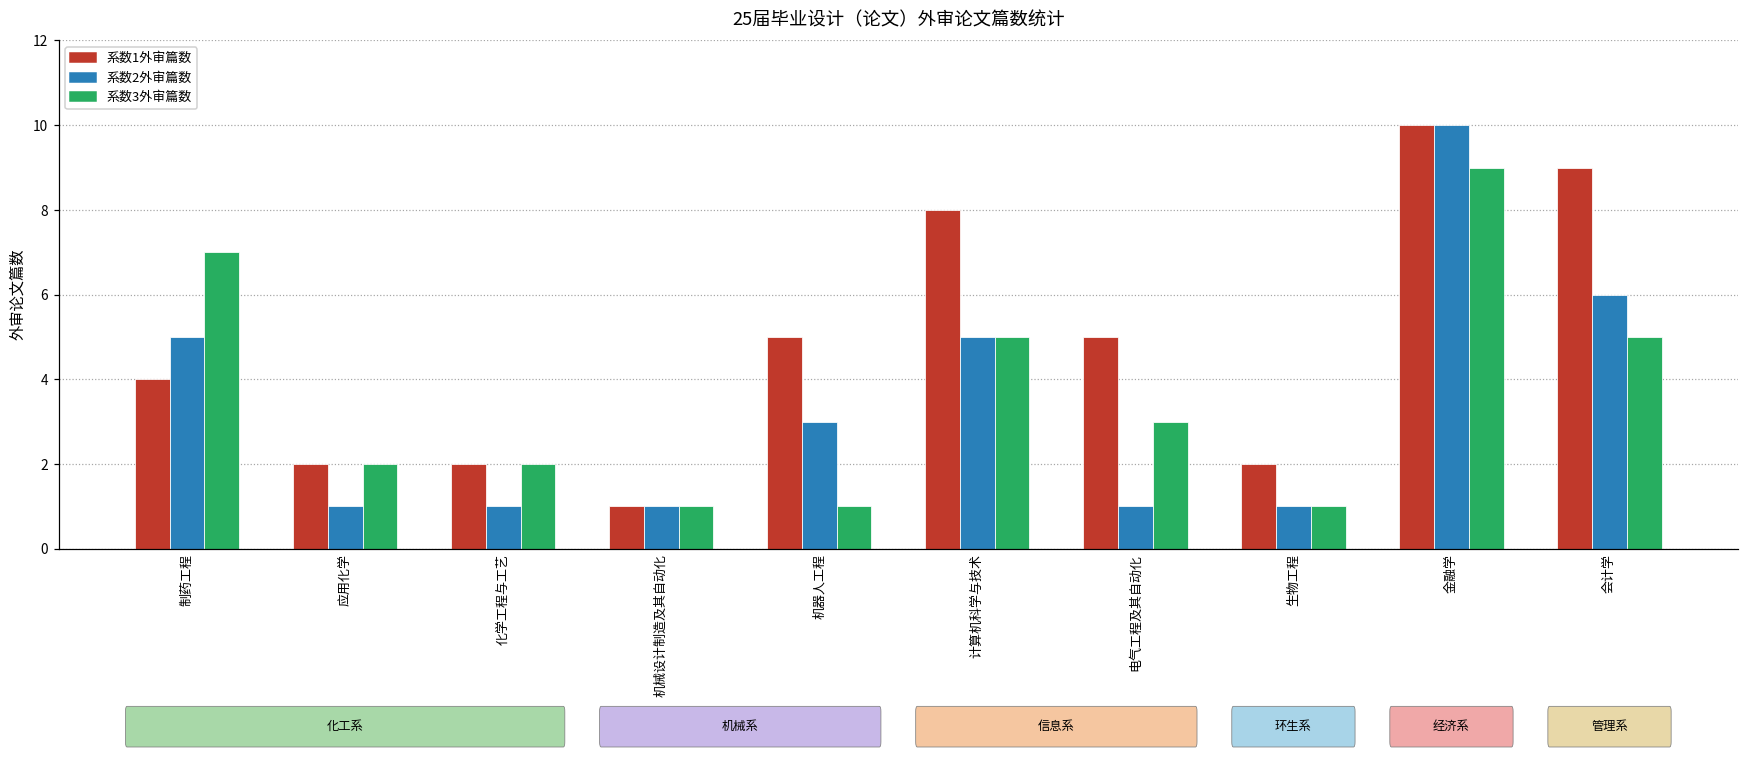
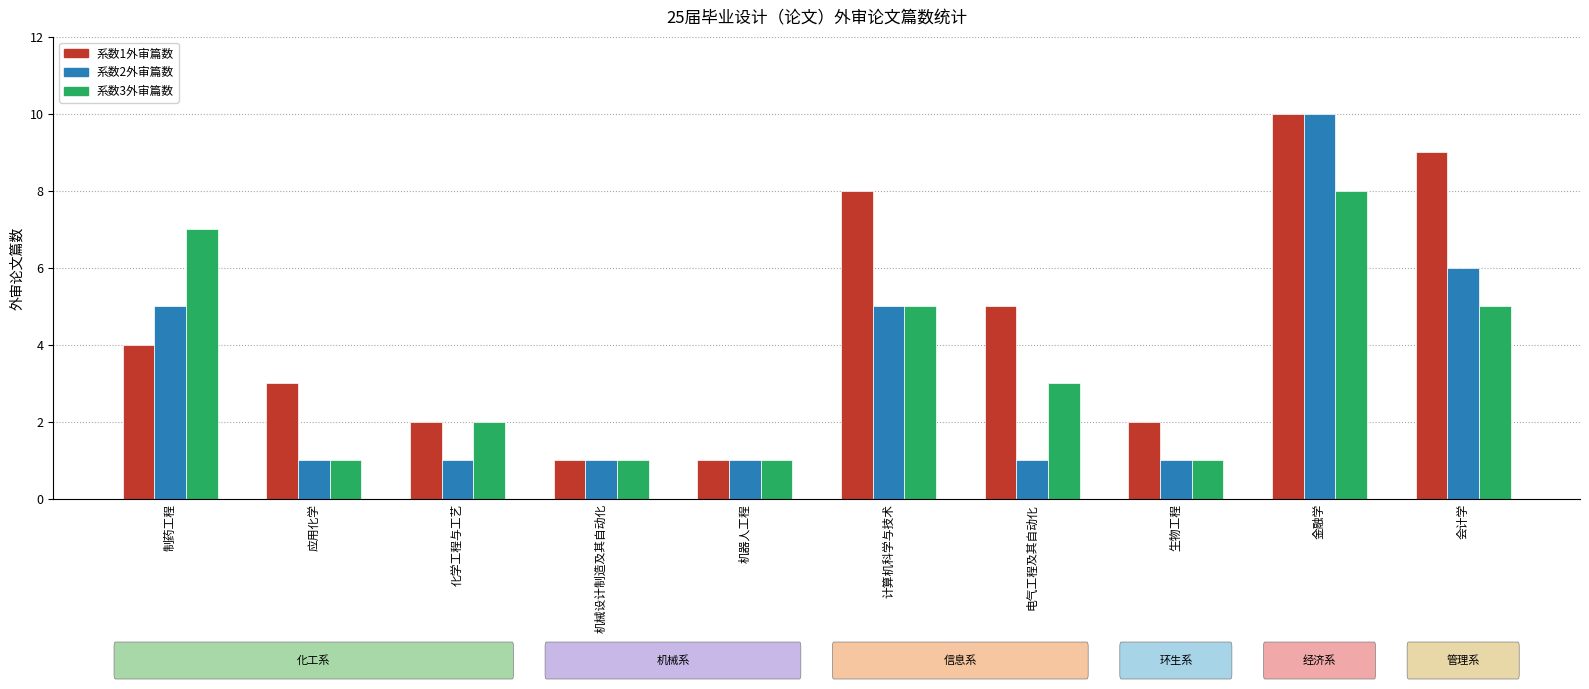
系数1外审篇数, 应用化学: 2 -> 3
系数3外审篇数, 应用化学: 2 -> 1
系数1外审篇数, 机器人工程: 5 -> 1
系数2外审篇数, 机器人工程: 3 -> 1
系数3外审篇数, 金融学: 9 -> 8
